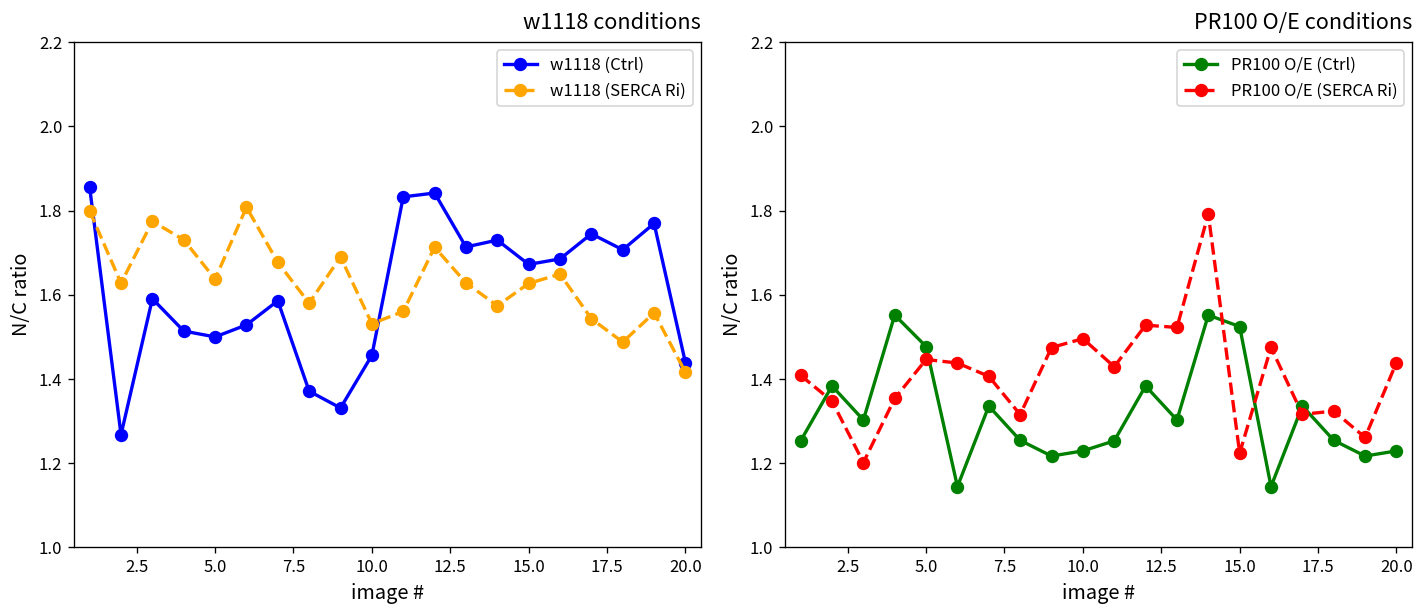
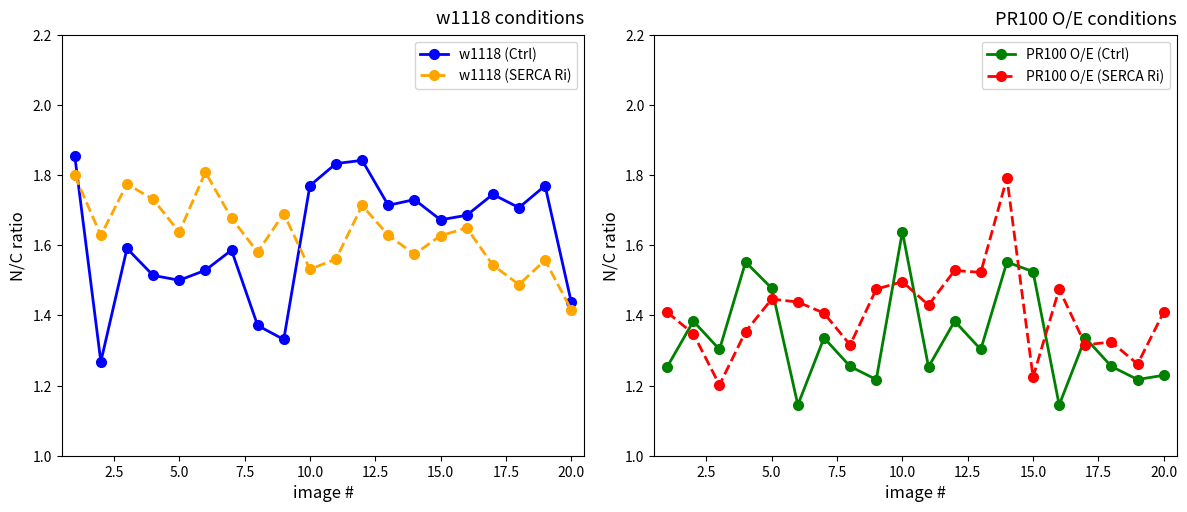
w1118 conditions, w1118 (Ctrl), 10.0: 1.46 -> 1.77
PR100 O/E conditions, PR100 O/E (Ctrl), 10.0: 1.23 -> 1.64
PR100 O/E conditions, PR100 O/E (SERCA Ri), 20.0: 1.44 -> 1.41
